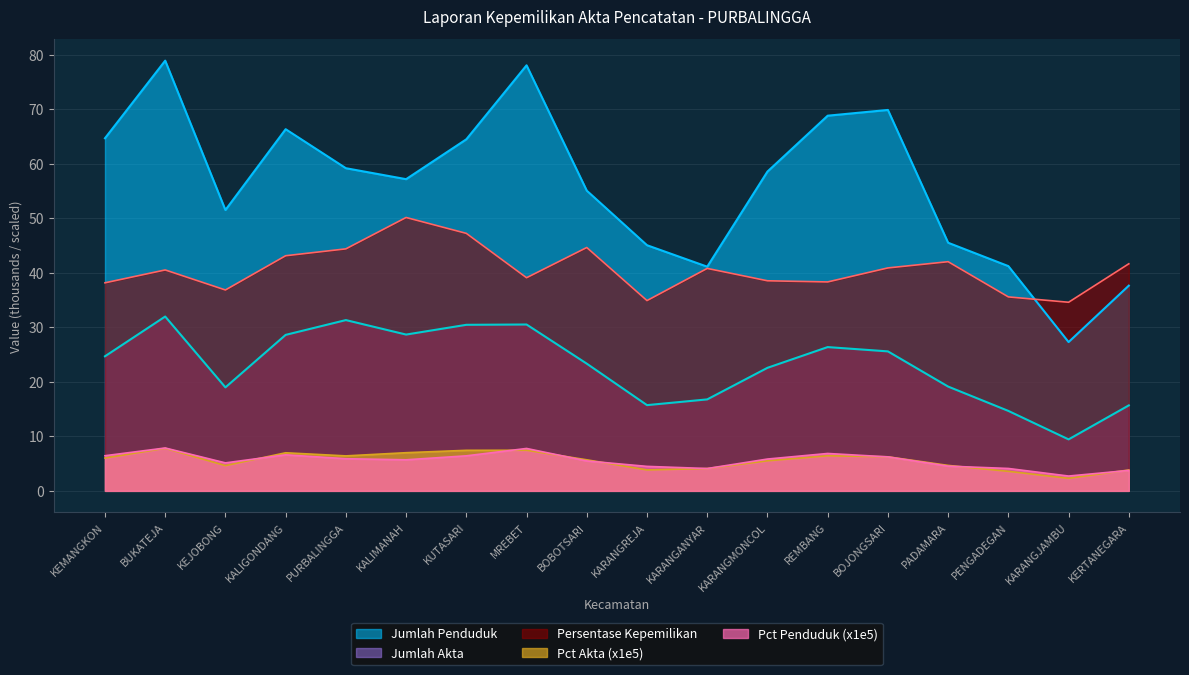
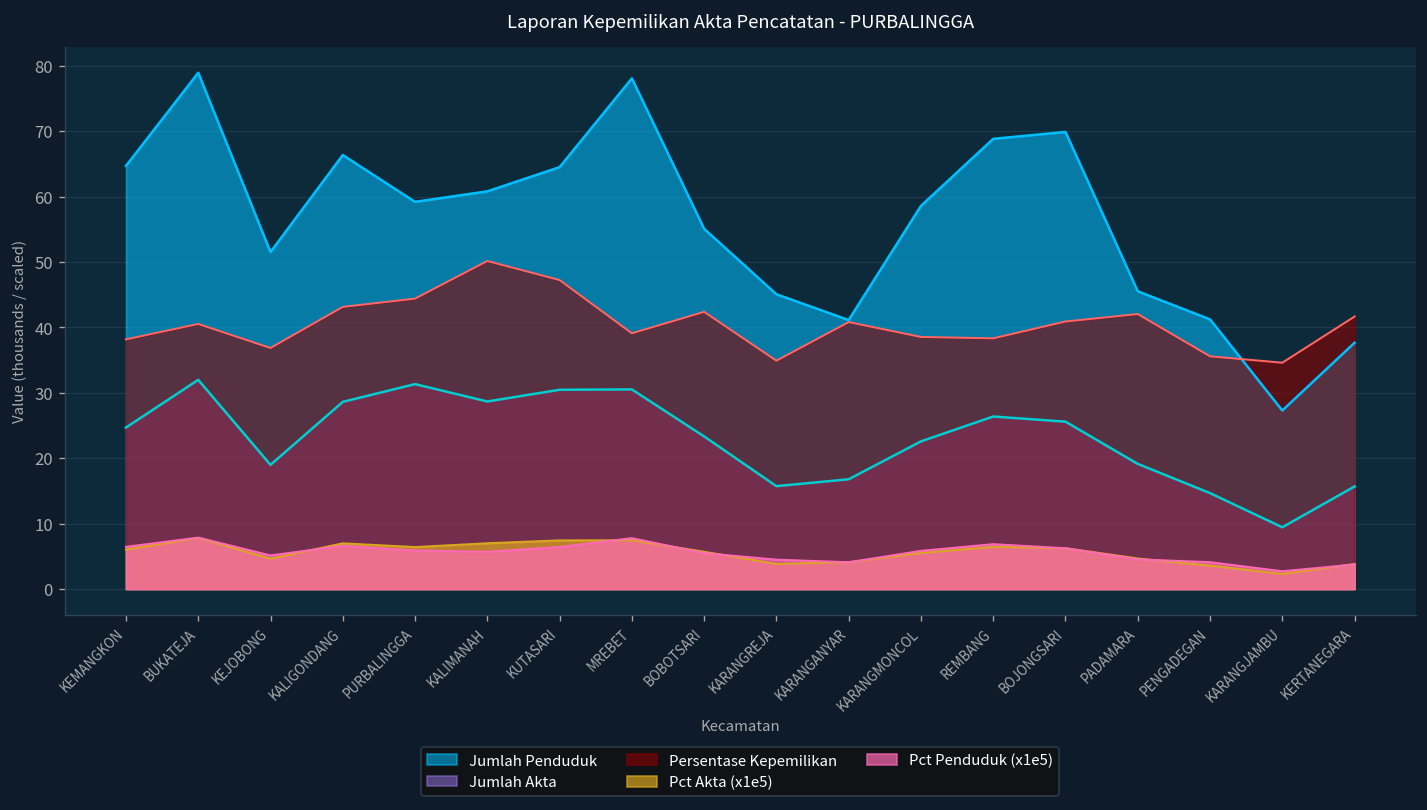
Jumlah Penduduk, KALIMANAH: 57 -> 61
Persentase Kepemilikan, BOBOTSARI: 45 -> 42
